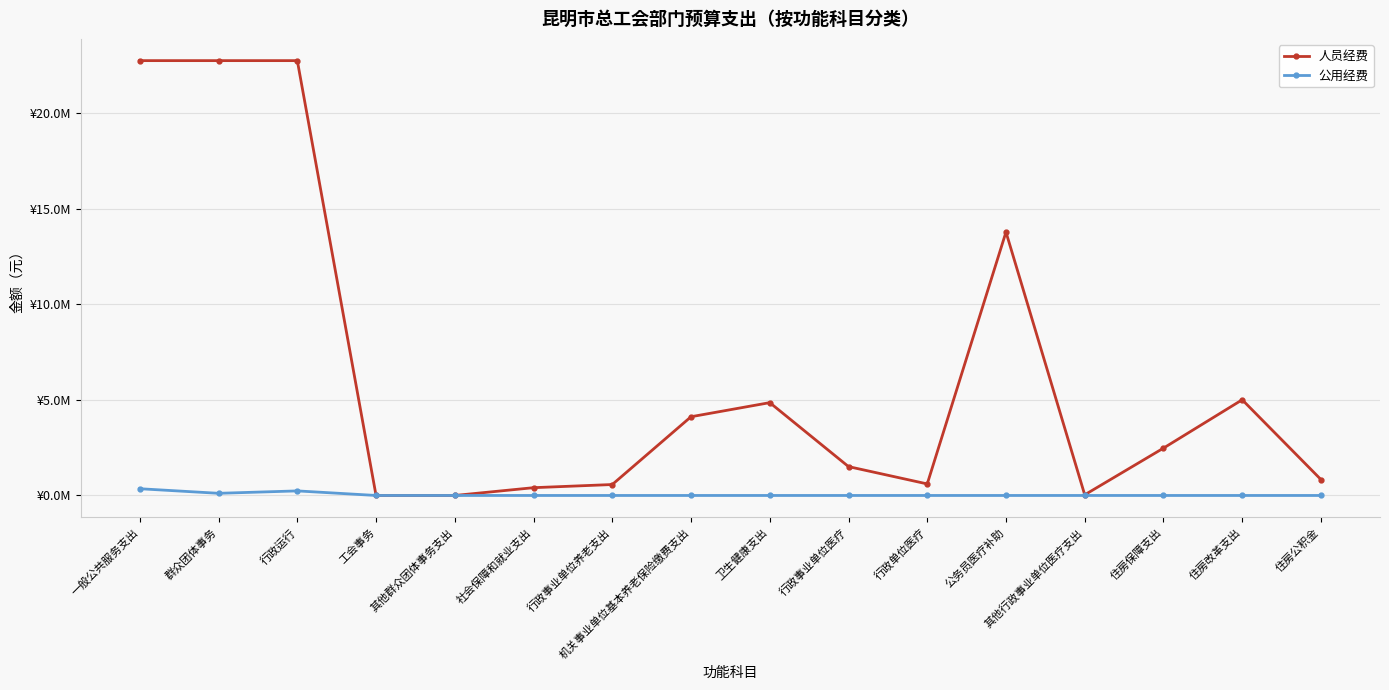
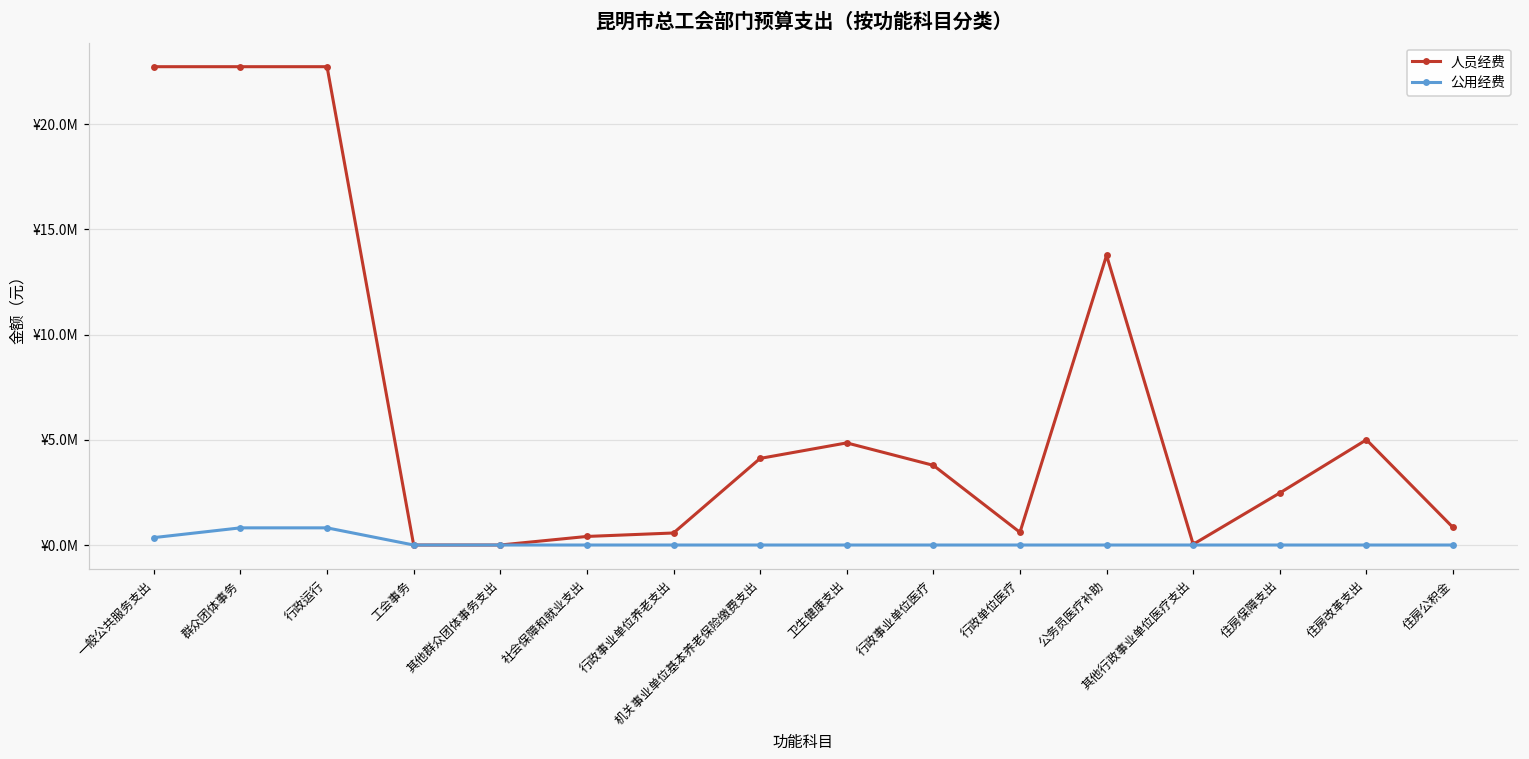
公用经费, 群众团体事务: ¥100000 -> ¥800000
公用经费, 行政运行: ¥200000 -> ¥800000
人员经费, 行政事业单位医疗: ¥1500000 -> ¥3800000
